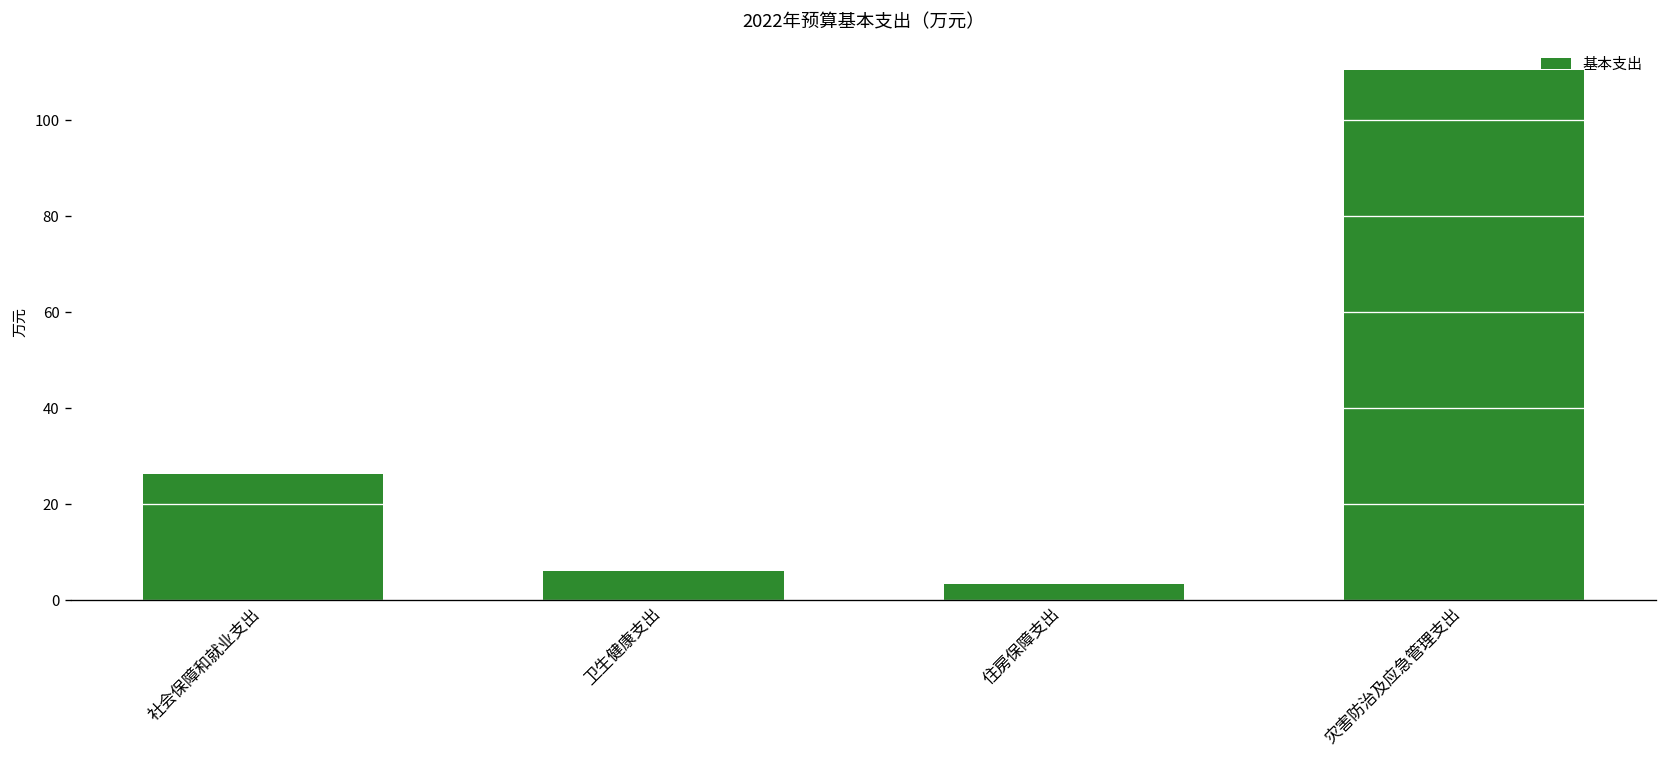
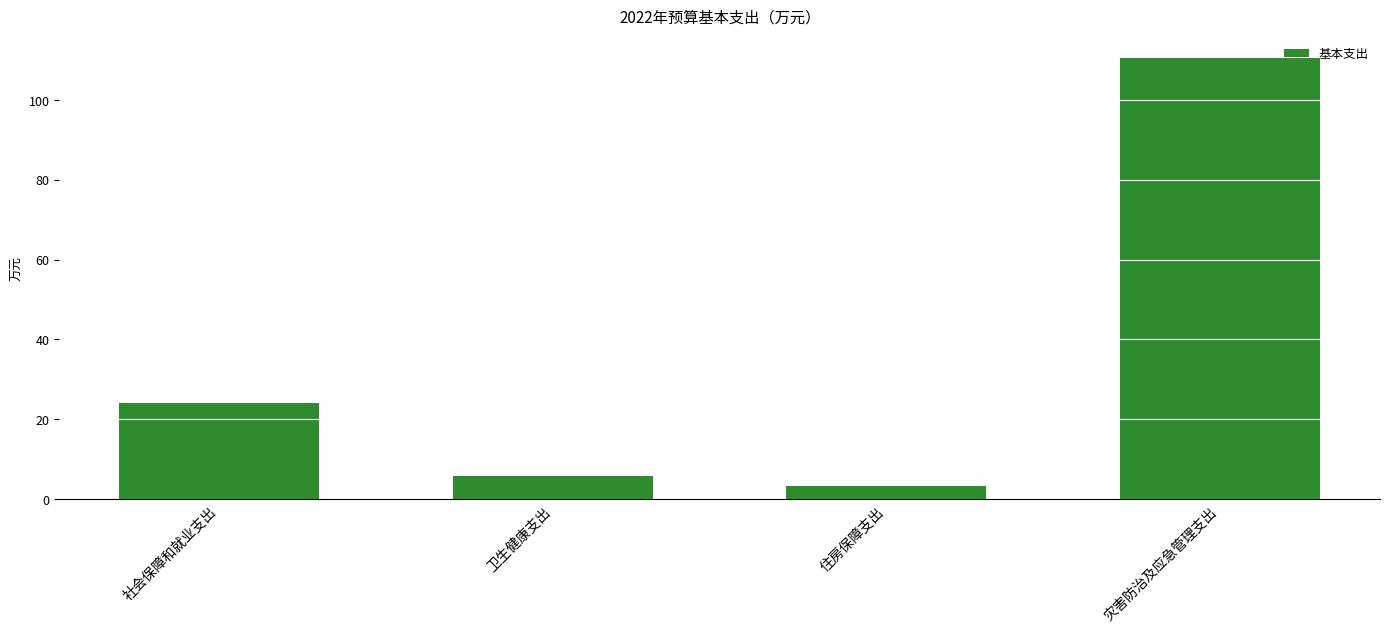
社会保障和就业支出: 26 -> 24
